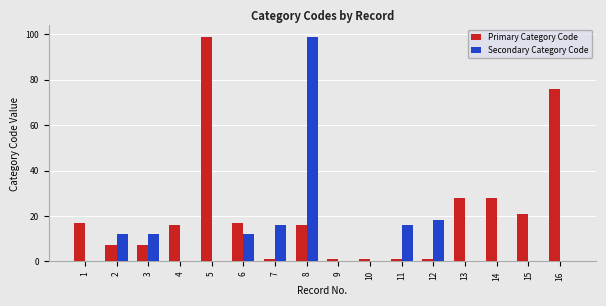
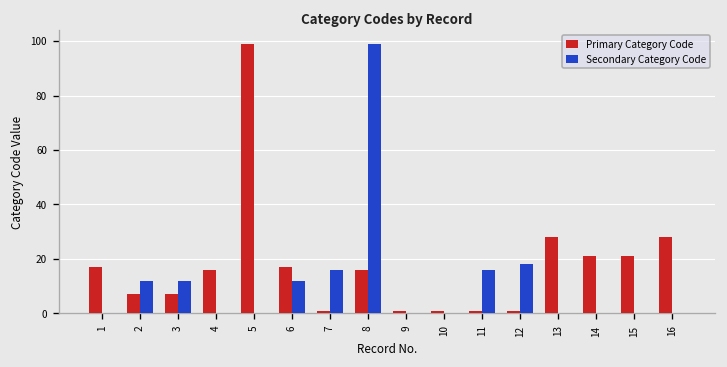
Primary Category Code, 14: 28 -> 21
Primary Category Code, 16: 76 -> 28
